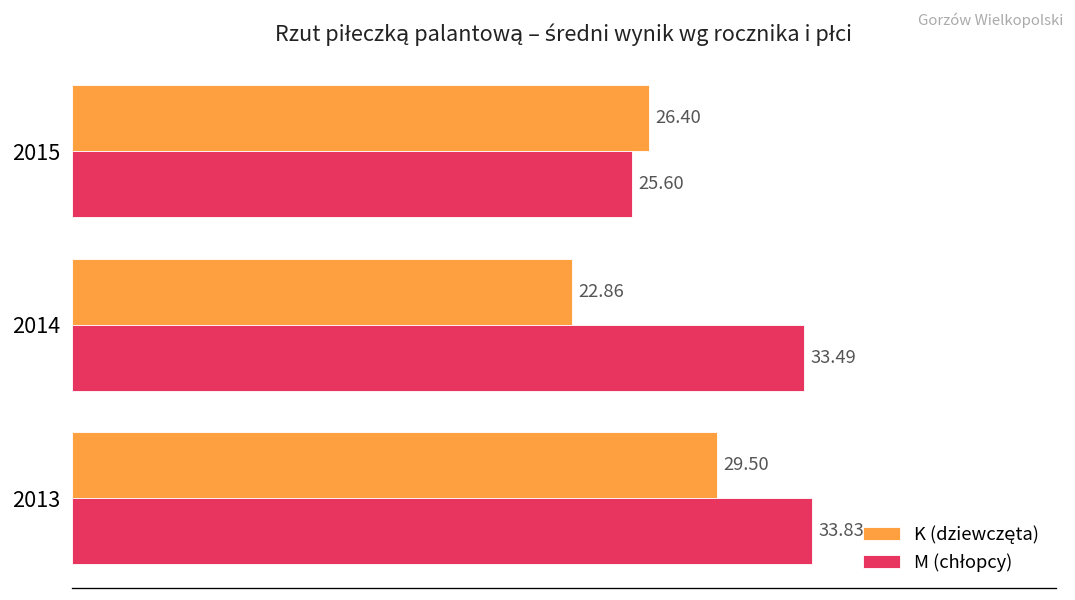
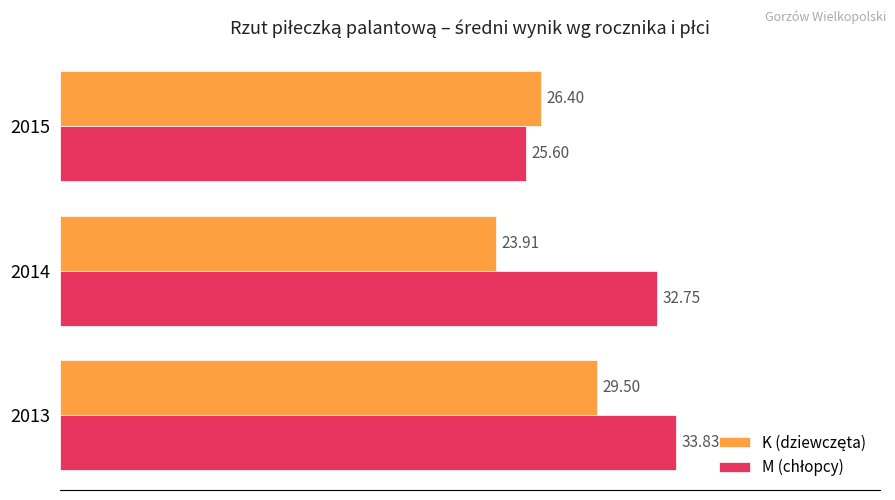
K (dziewczęta), 2014: 22.86 -> 23.91
M (chłopcy), 2014: 33.49 -> 32.75
